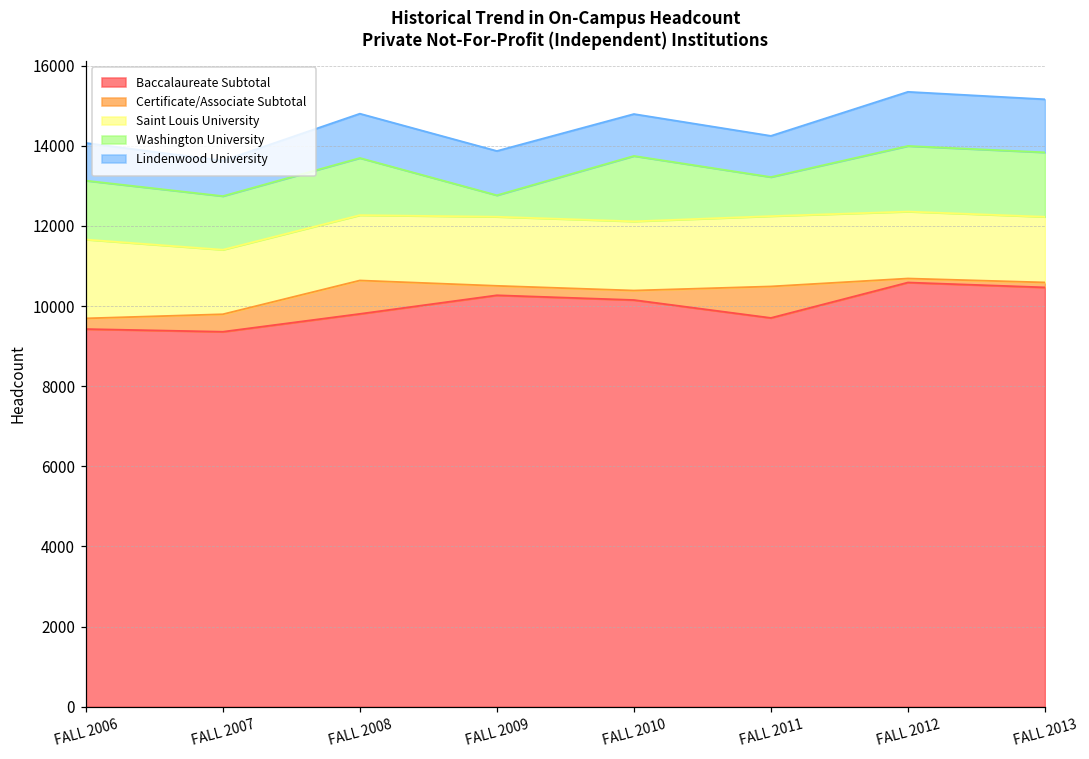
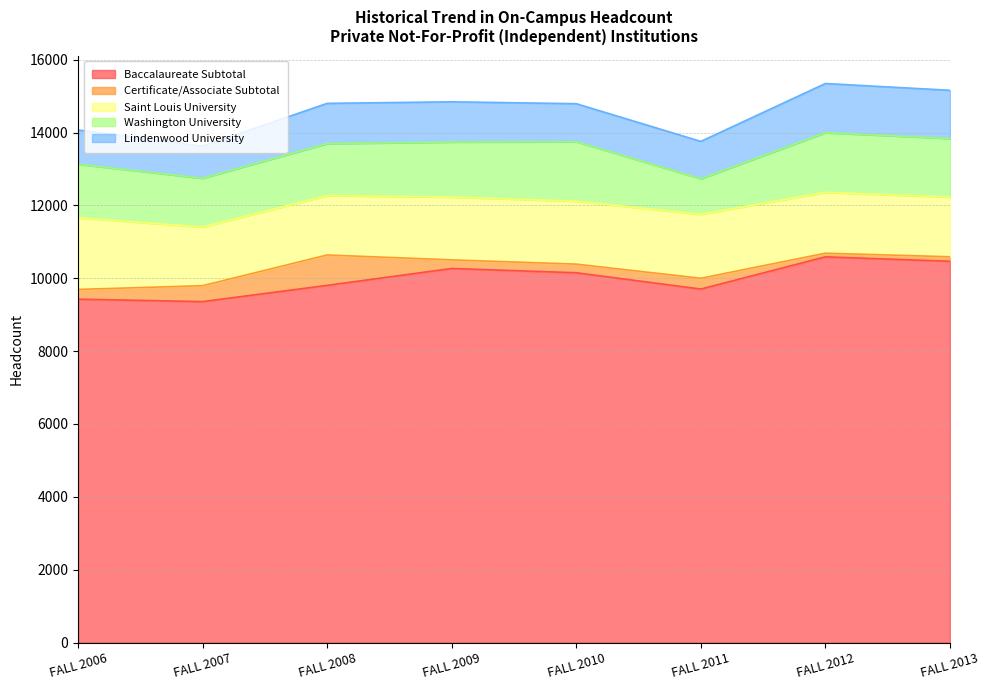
Washington University, FALL 2009: 500 -> 1500
Certificate/Associate Subtotal, FALL 2011: 800 -> 300
